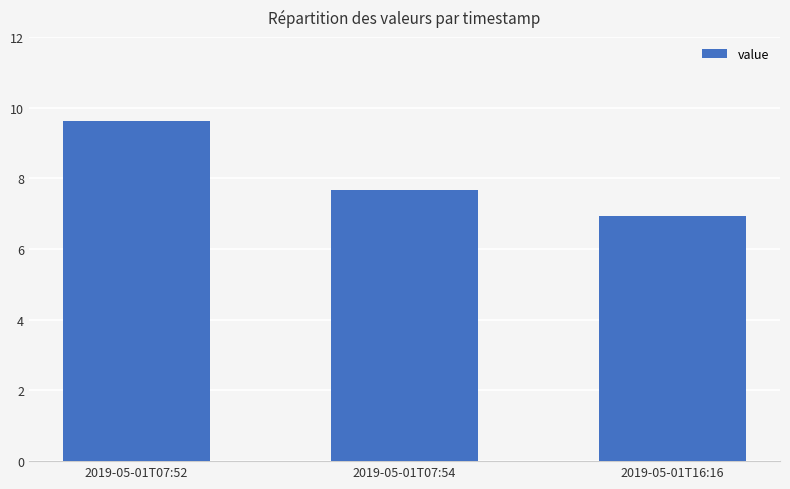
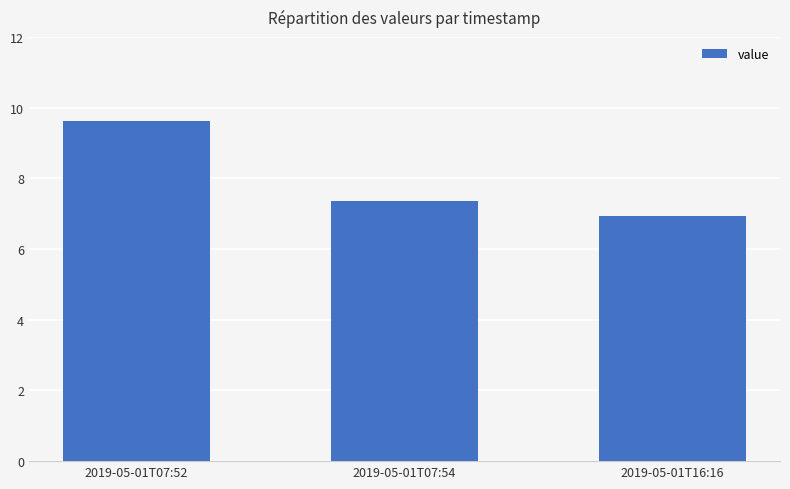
2019-05-01T07:54: 7.7 -> 7.4
